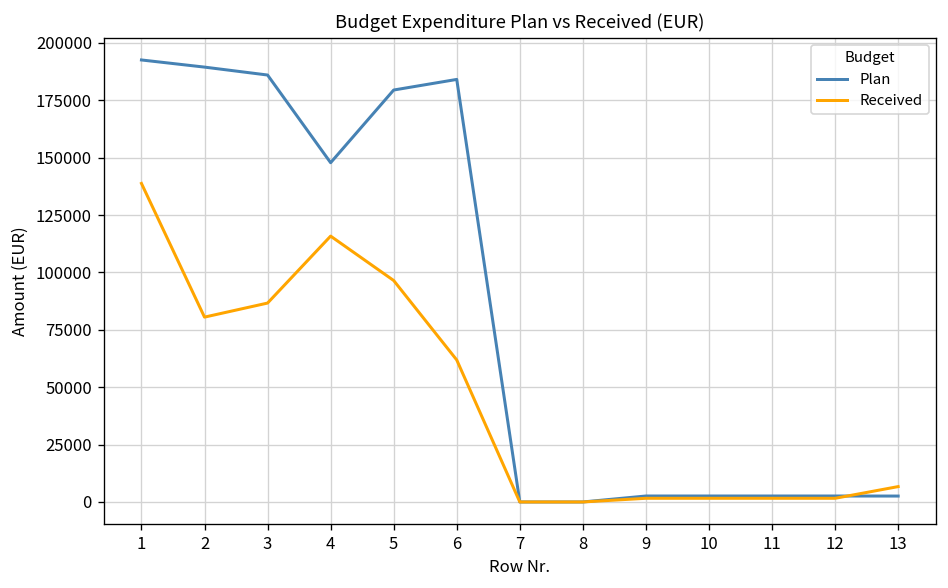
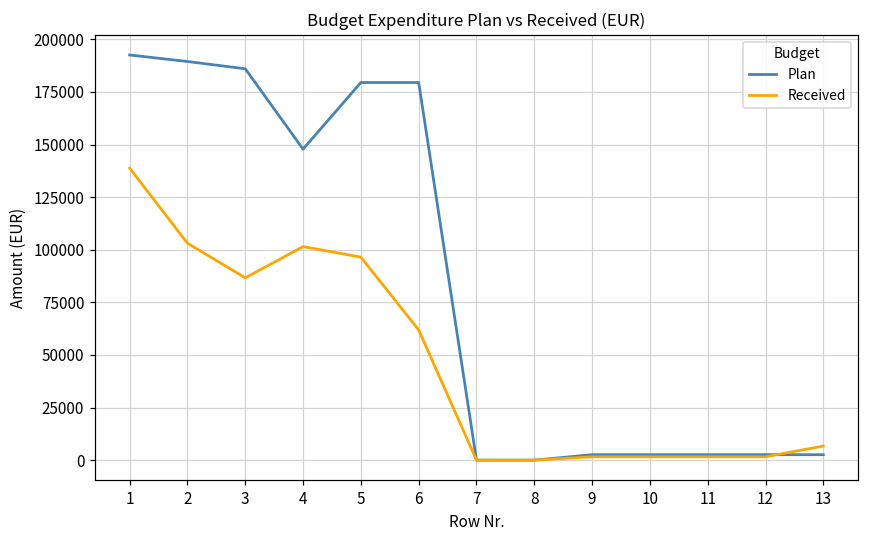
Received, 2: 81000 -> 103000
Received, 4: 116000 -> 102000
Plan, 6: 184000 -> 180000
